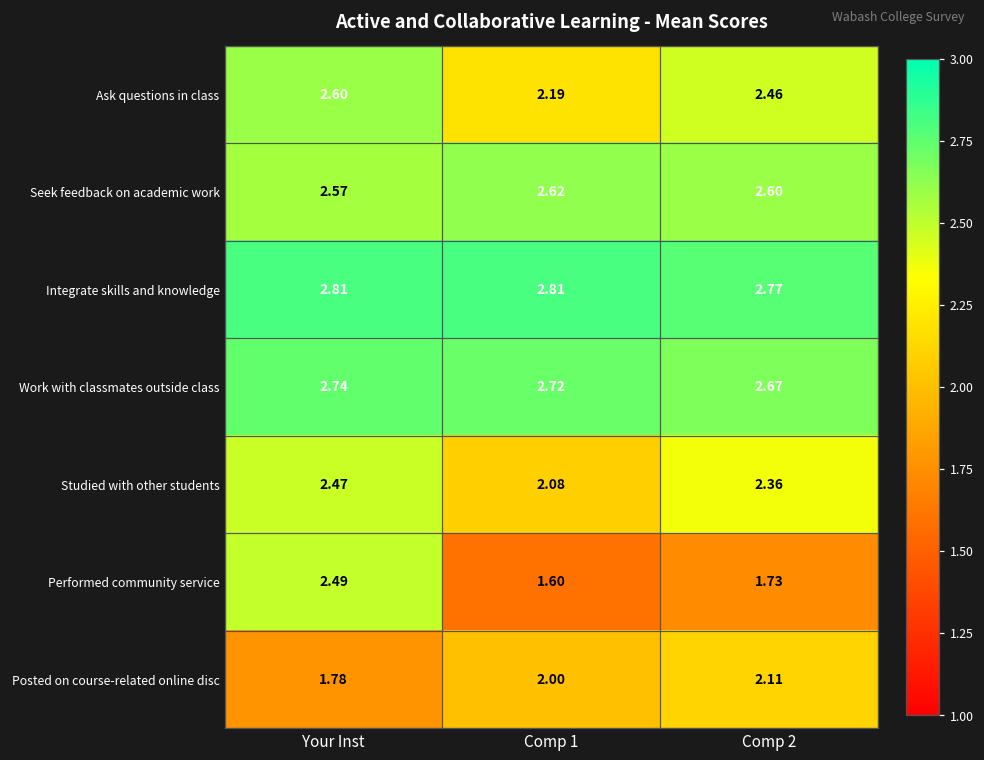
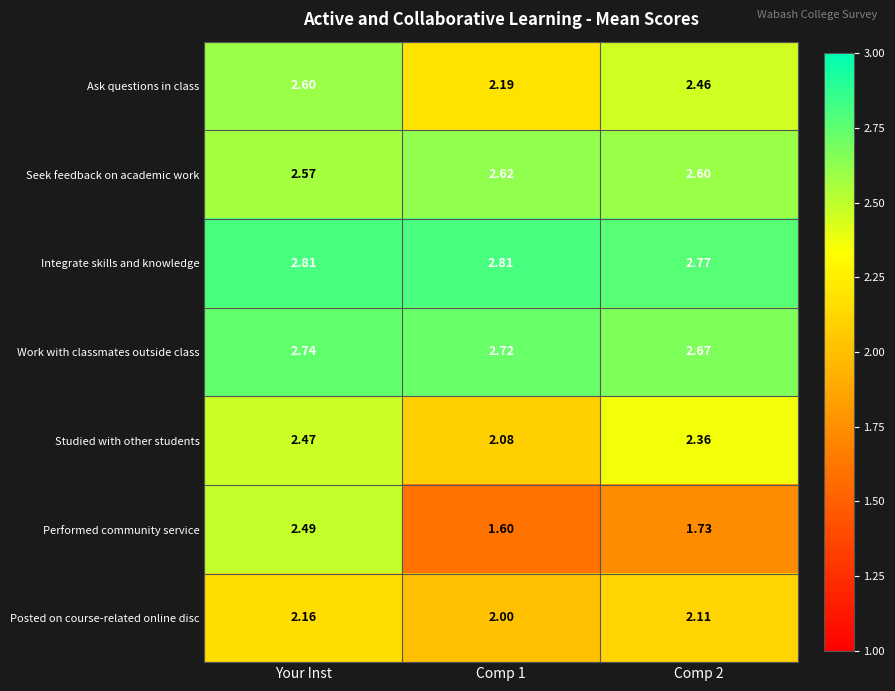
Posted on course-related online disc, Your Inst: 1.78 -> 2.16
